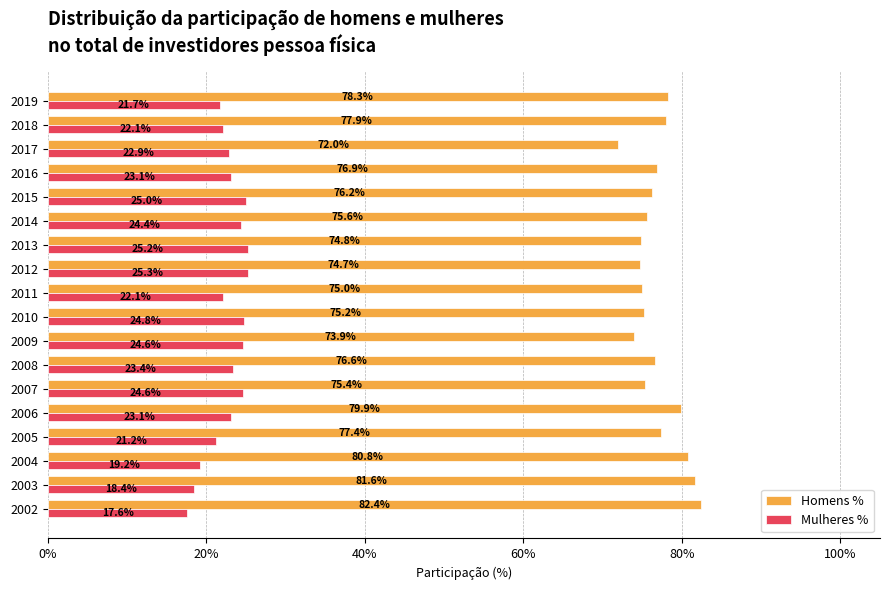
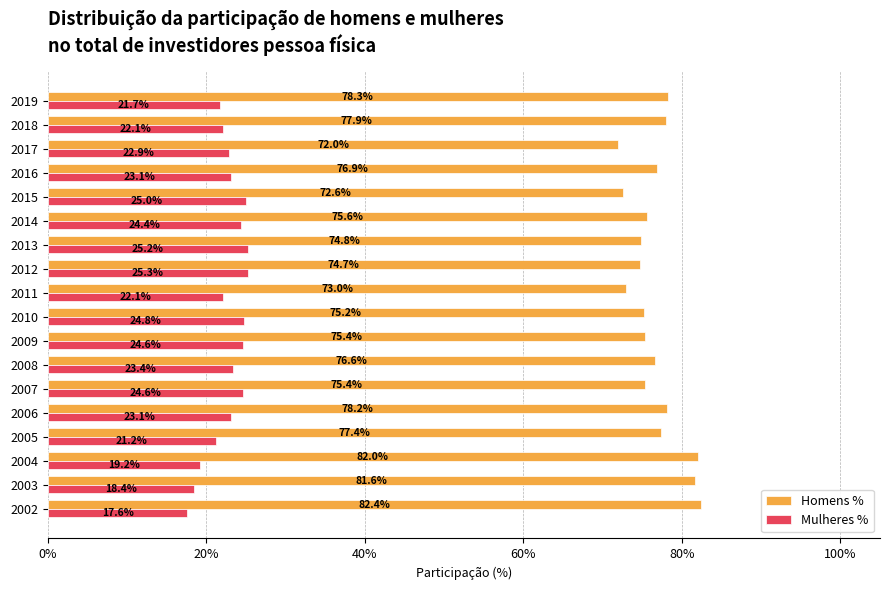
Homens %, 2015: 76.2% -> 72.6%
Homens %, 2011: 75.0% -> 73.0%
Homens %, 2009: 73.9% -> 75.4%
Homens %, 2006: 79.9% -> 78.2%
Homens %, 2004: 80.8% -> 82.0%
